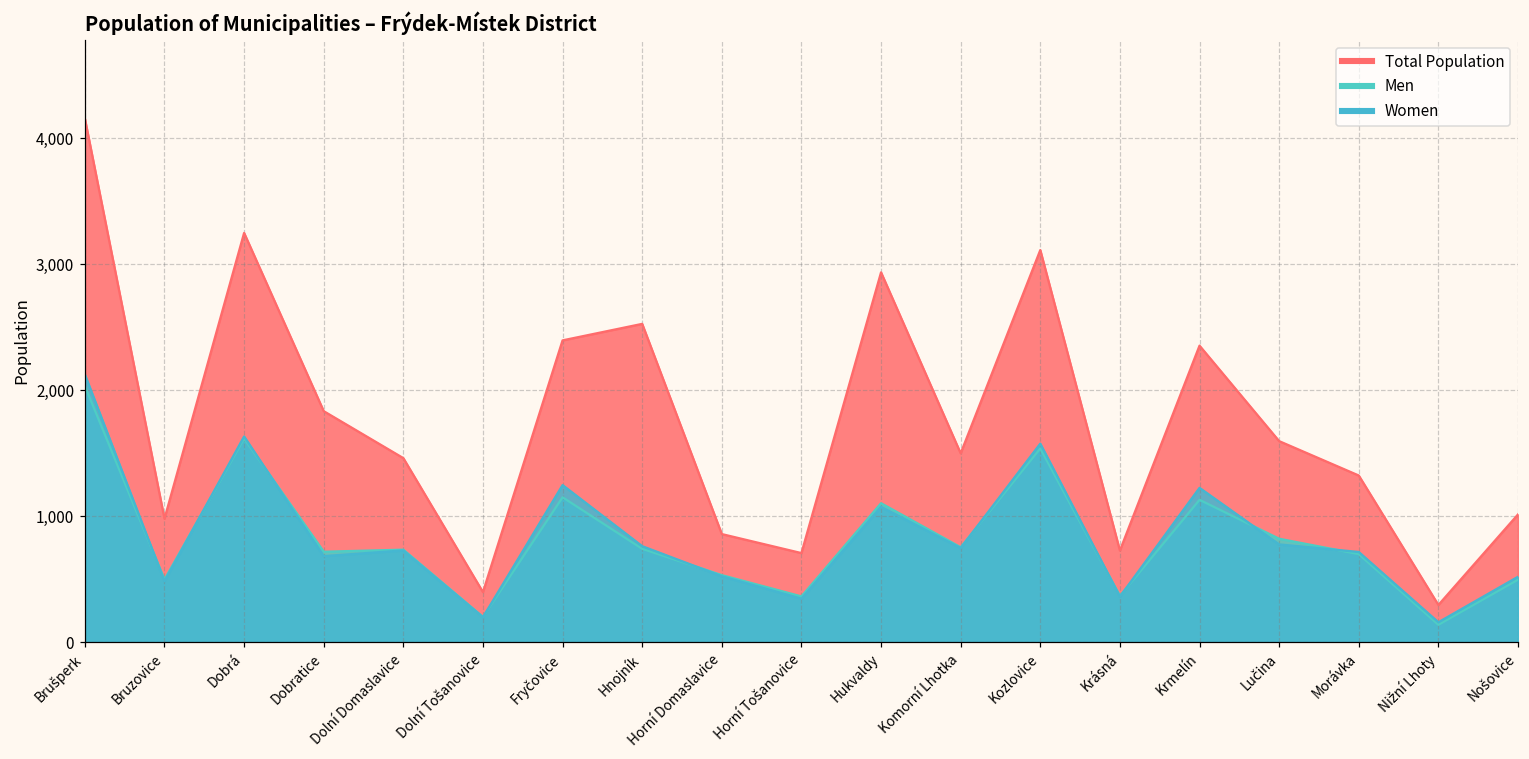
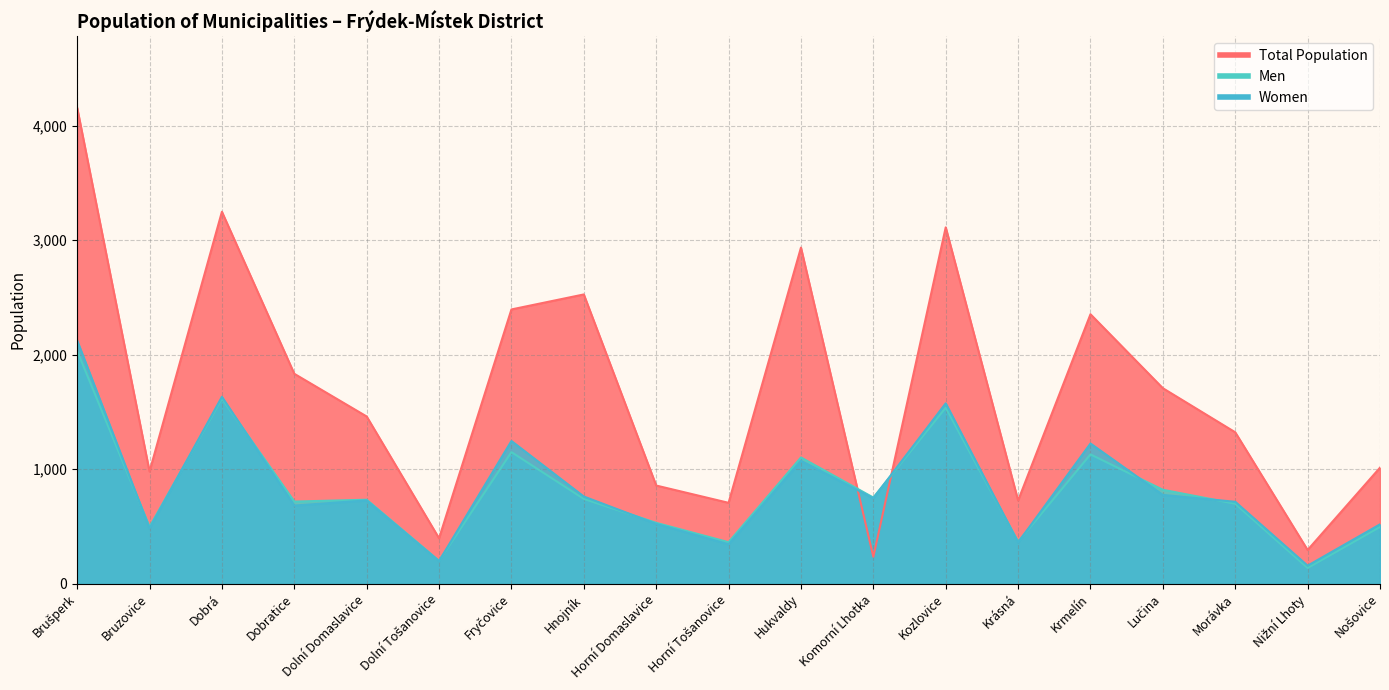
Total Population, Komorní Lhotka: 1,500 -> 240
Total Population, Lučina: 1,600 -> 1,710
